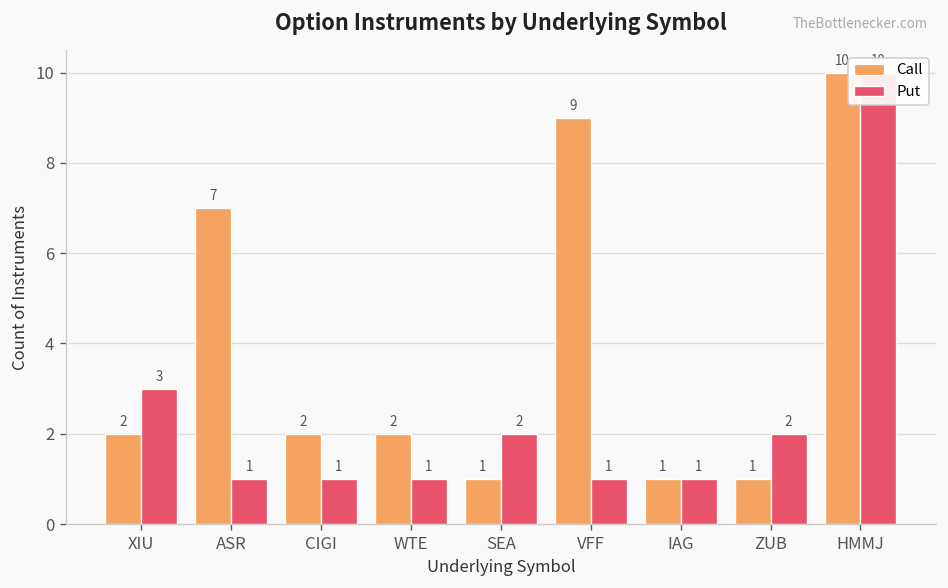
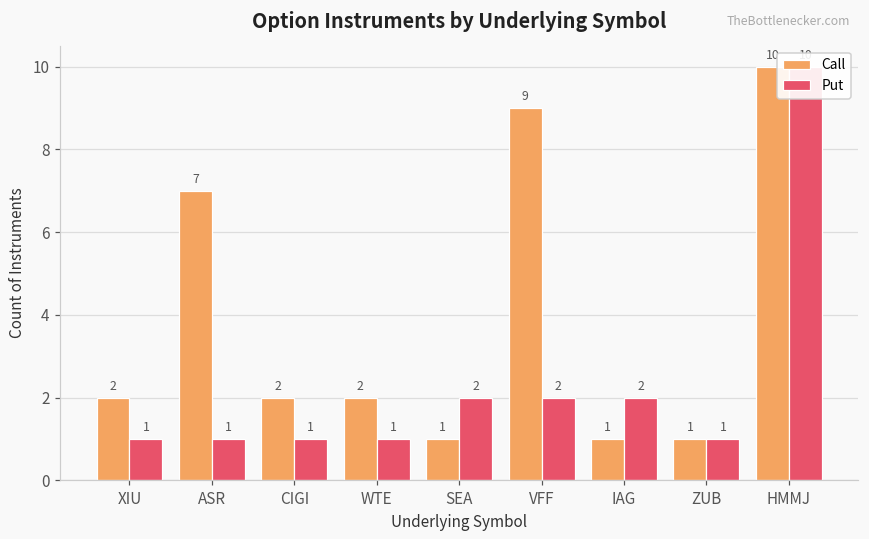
Put, XIU: 3 -> 1
Put, VFF: 1 -> 2
Put, IAG: 1 -> 2
Put, ZUB: 2 -> 1
